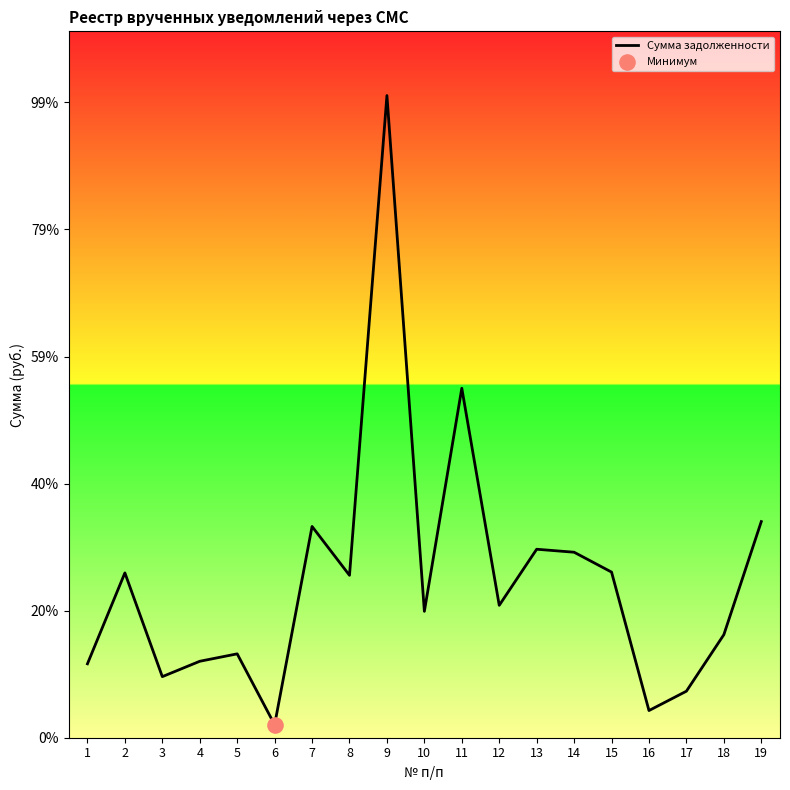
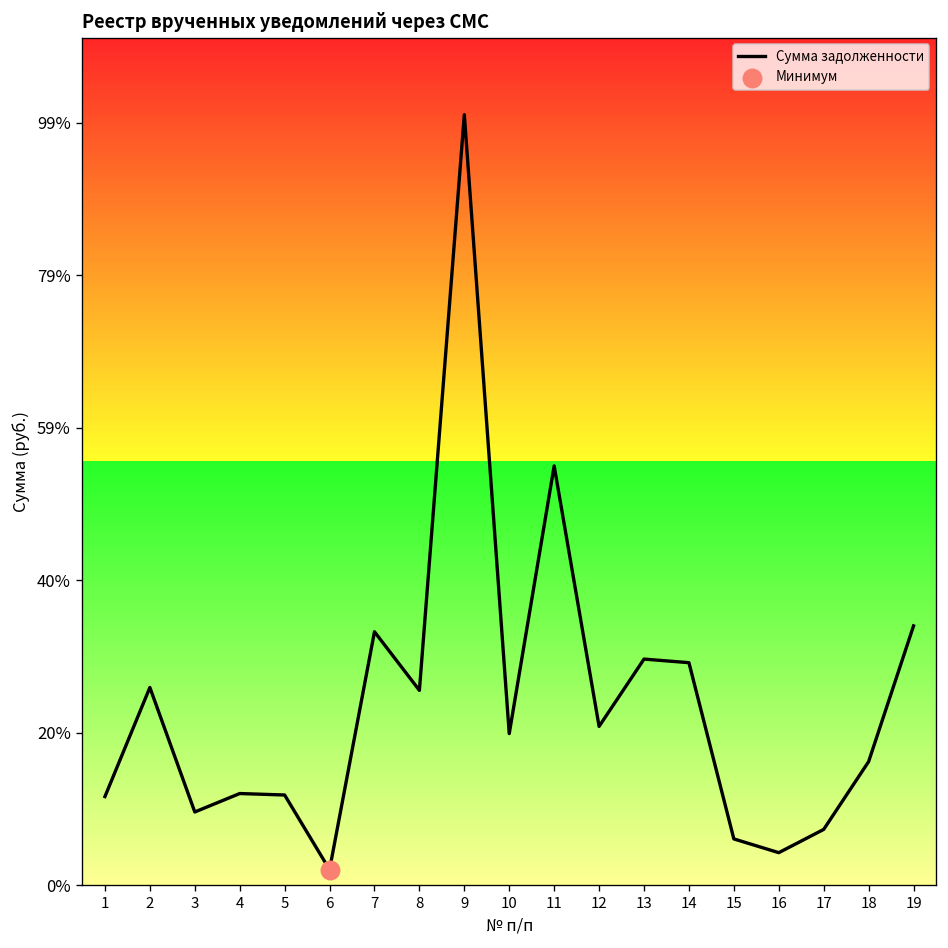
Сумма задолженности, 5: 13% -> 12%
Сумма задолженности, 15: 26% -> 6%
